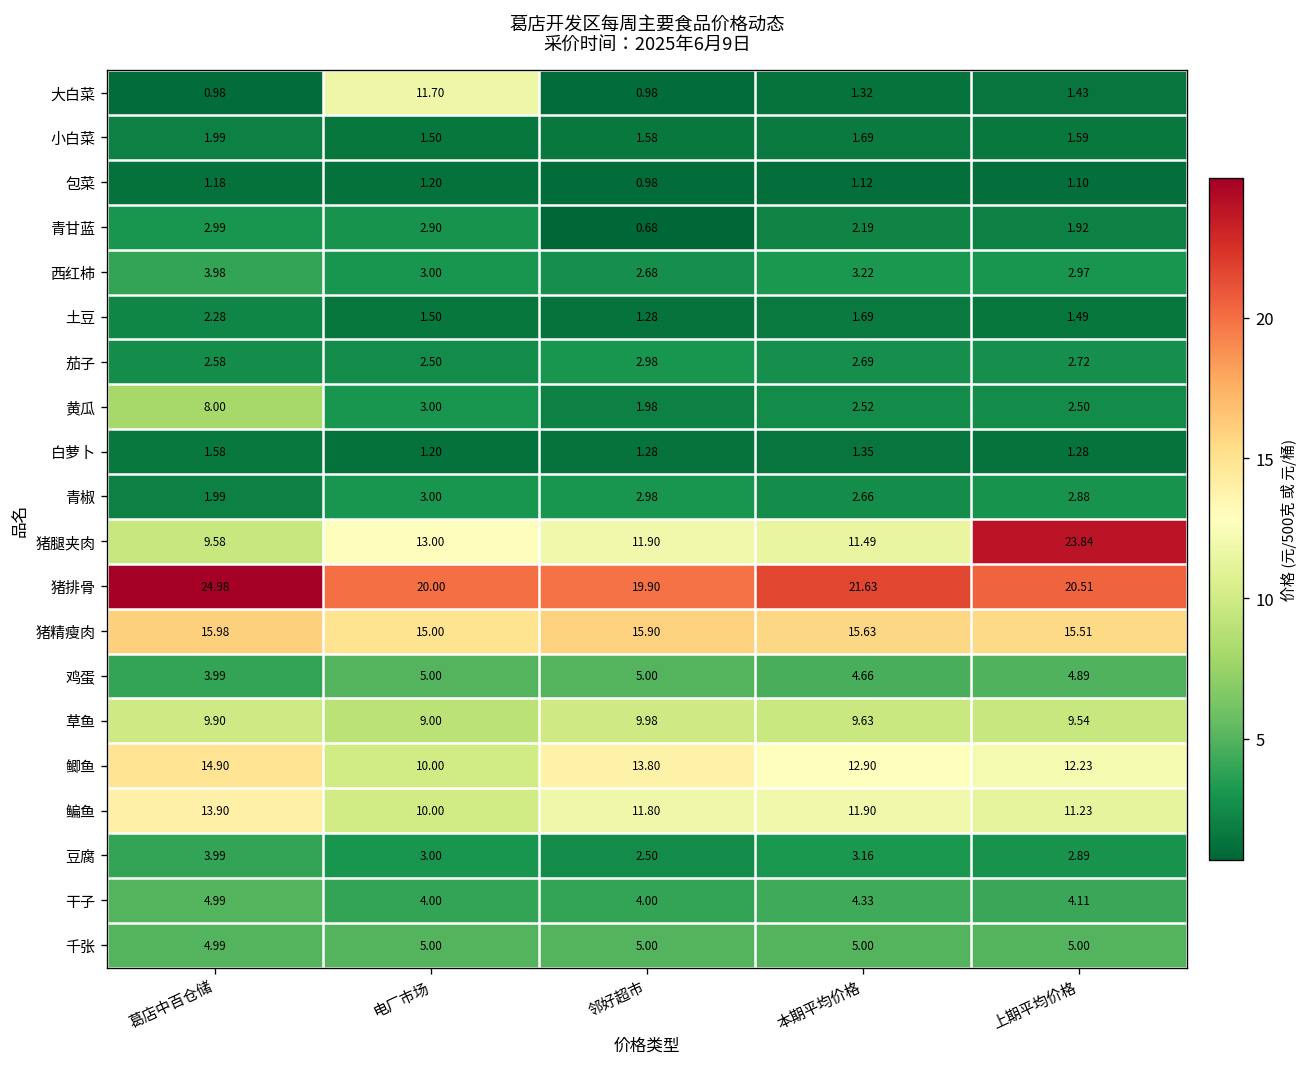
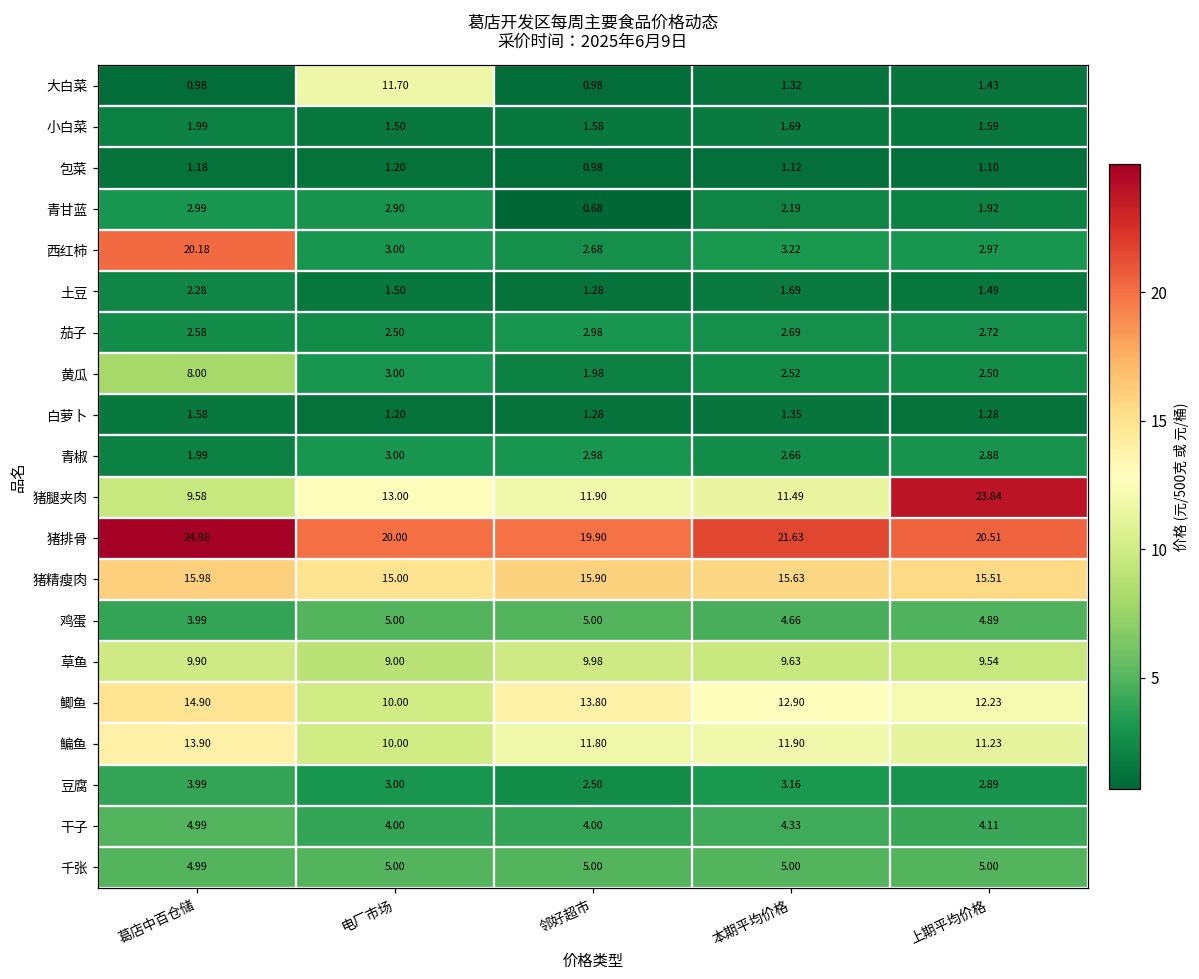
西红柿, 葛店中百仓储: 3.98 -> 20.18
